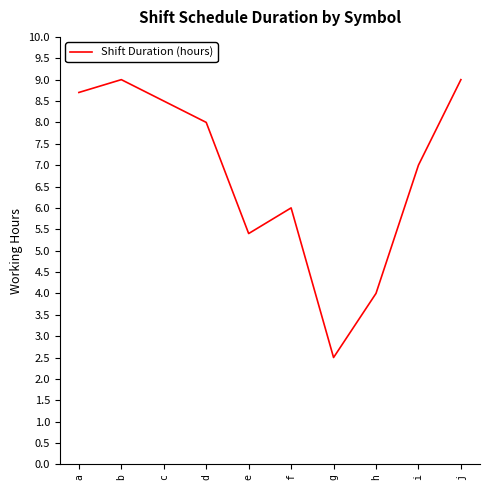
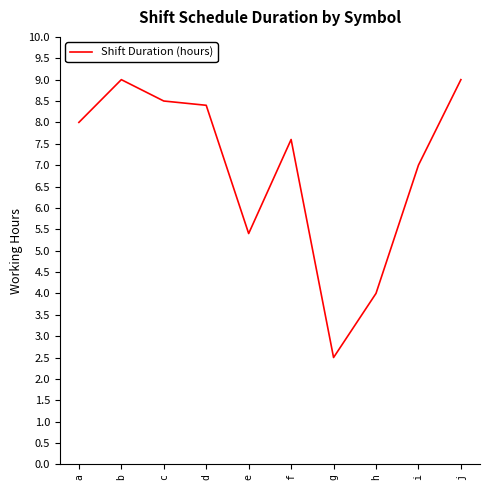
a: 8.7 -> 8.0
d: 8.0 -> 8.4
f: 6.0 -> 7.6
